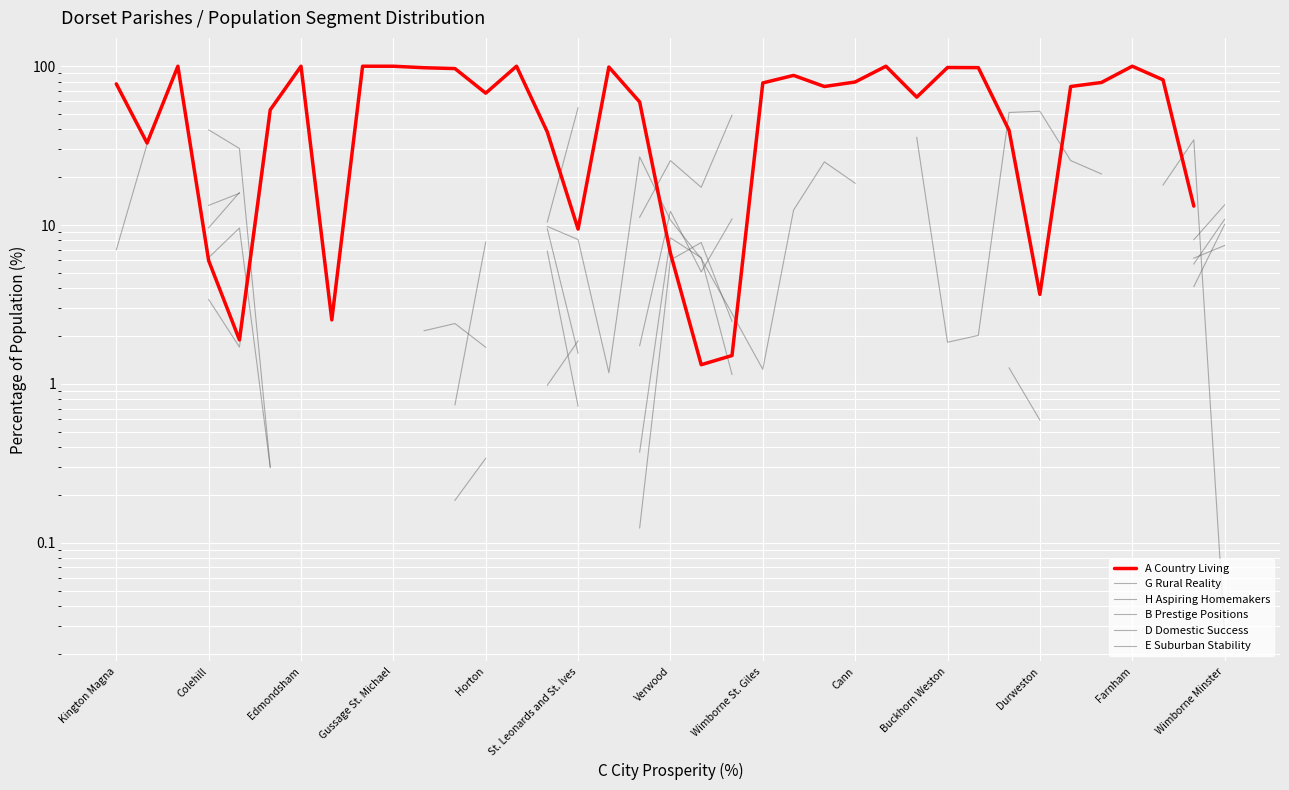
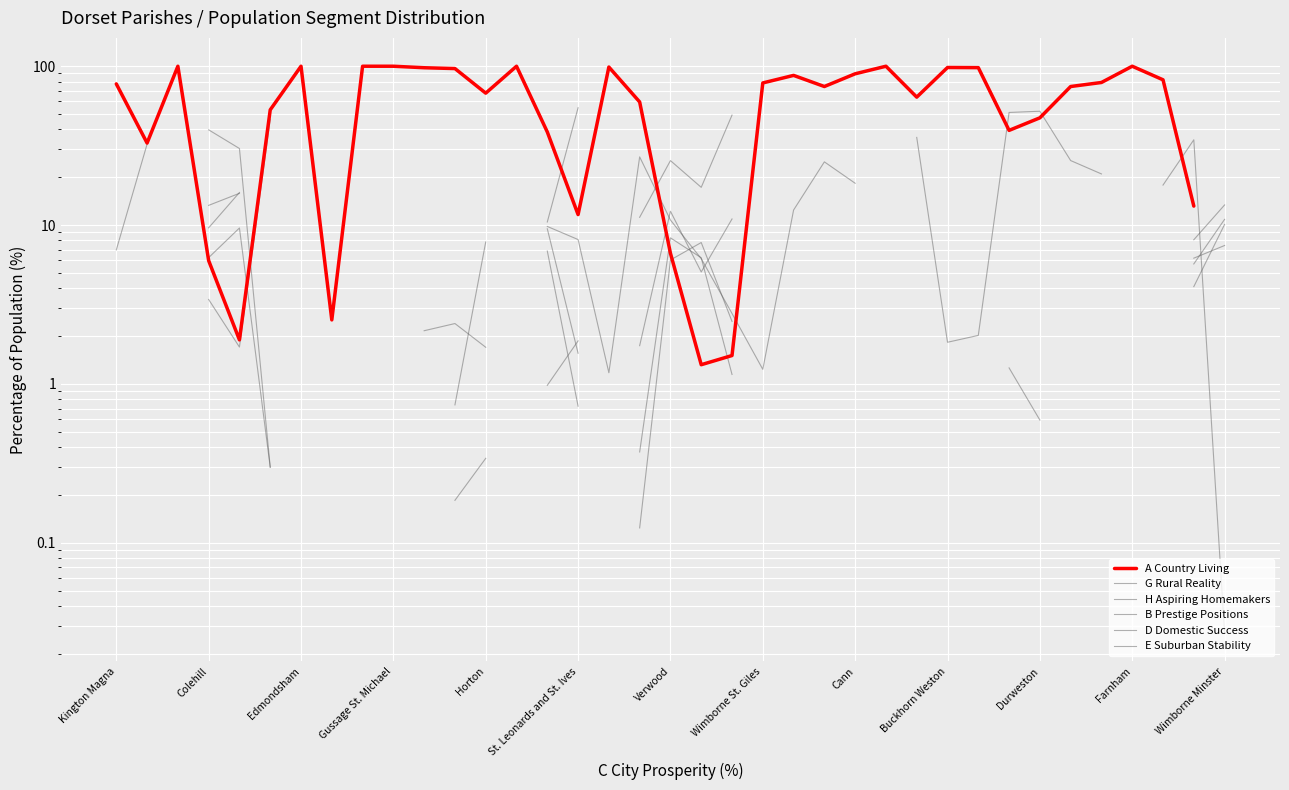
A Country Living, St. Leonards and St. Ives: 9 -> 12
A Country Living, Cann: 80 -> 90
A Country Living, Durweston: 3.7 -> 47
